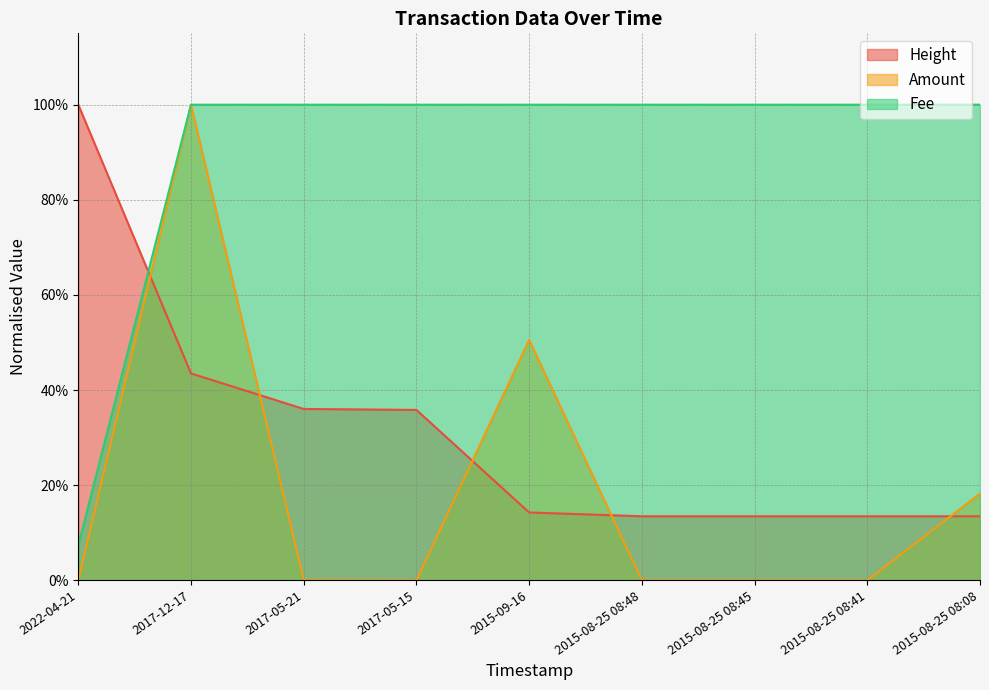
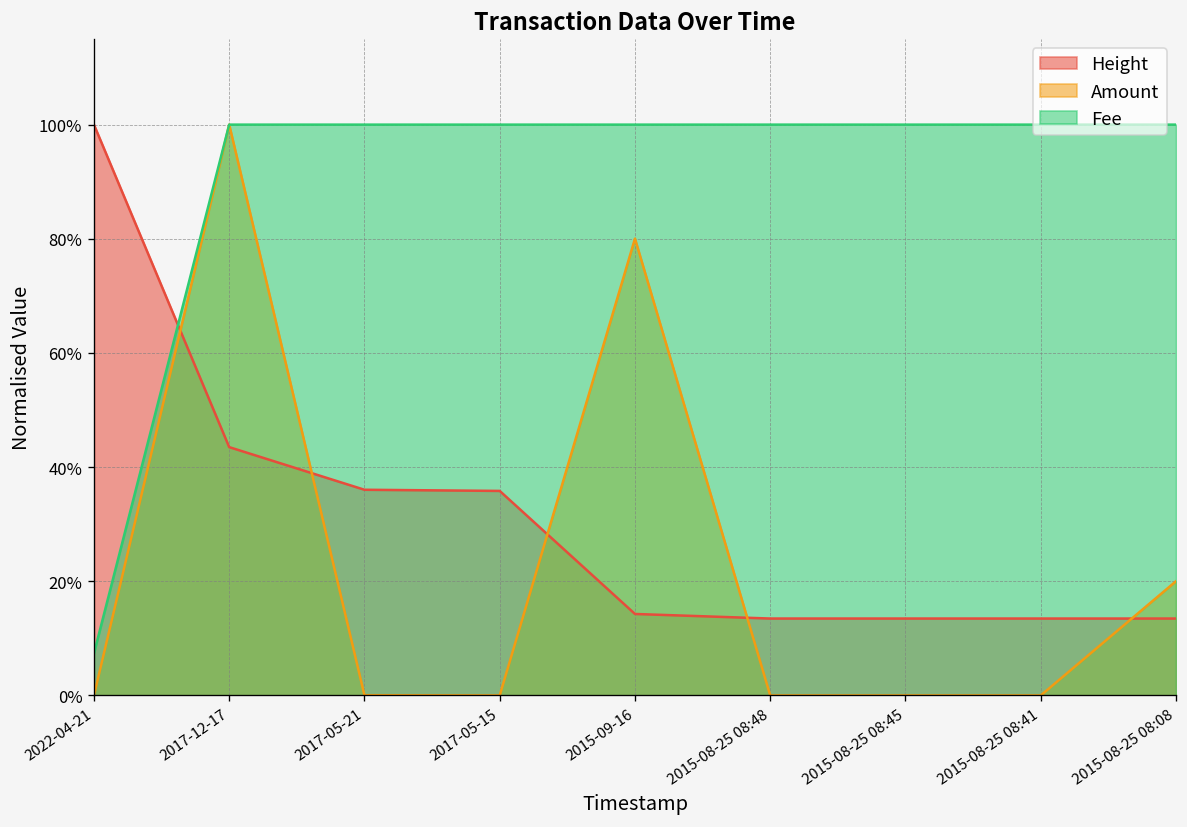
Amount, 2015-09-16: 51% -> 80%
Amount, 2015-08-25 08:08: 18% -> 20%
